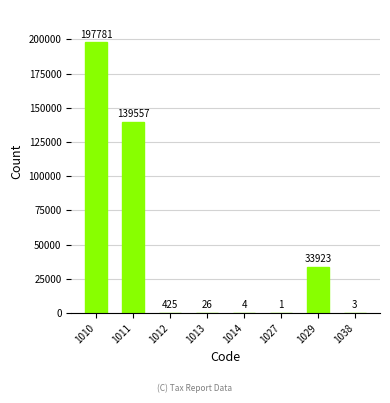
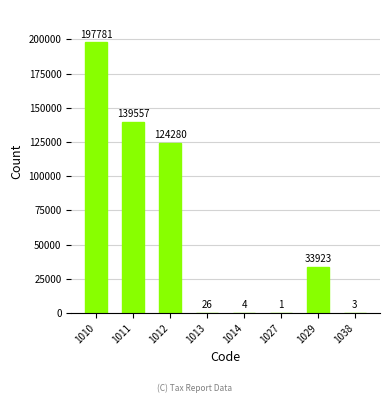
1012: 425 -> 124280
